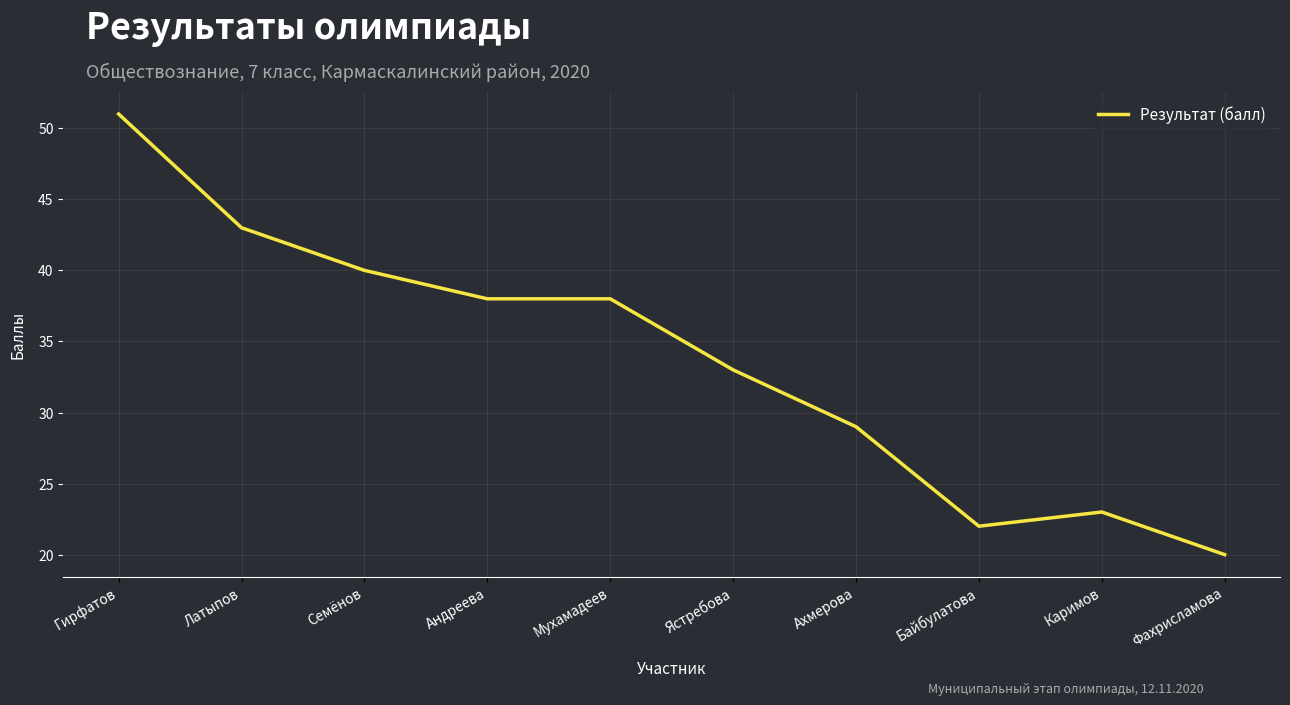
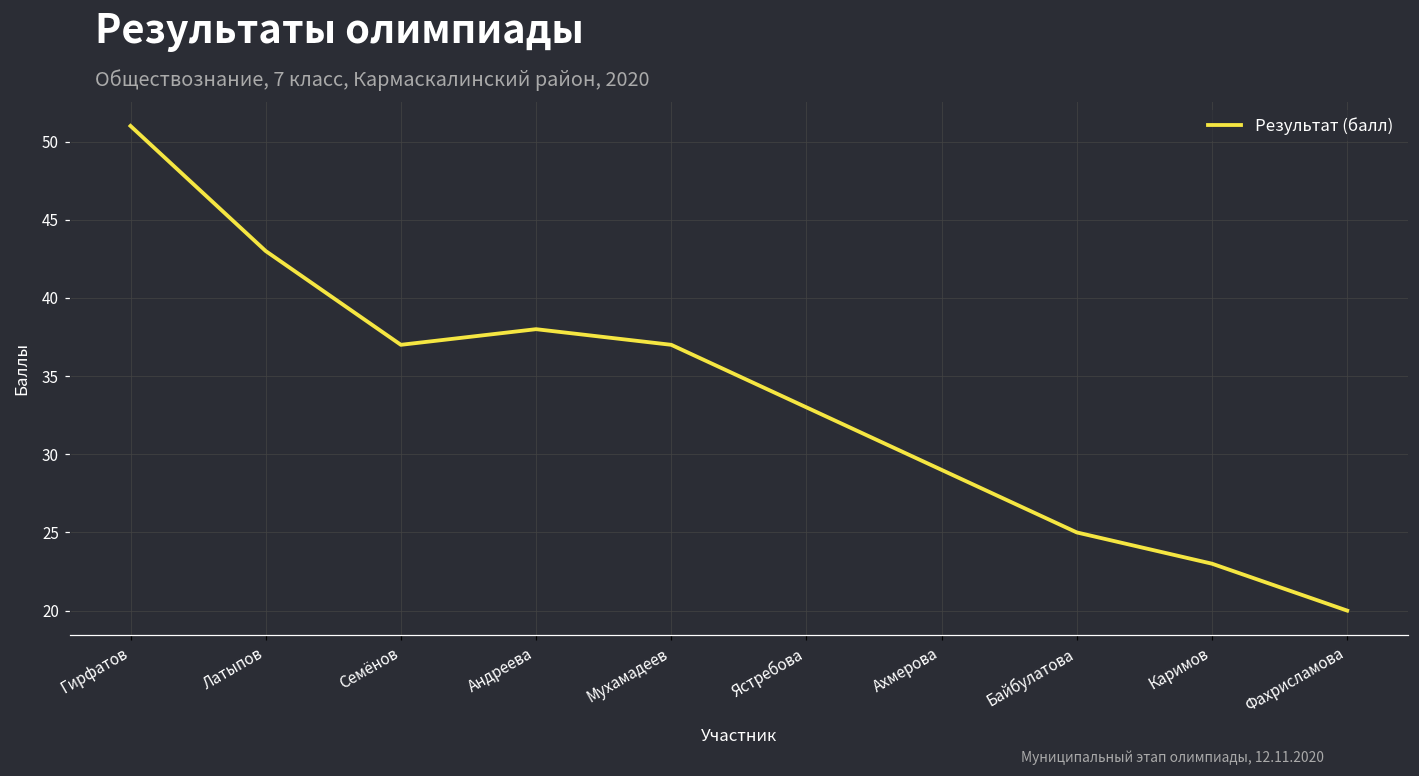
Семёнов: 40 -> 37
Мухамадеев: 38 -> 37
Байбулатова: 22 -> 25
